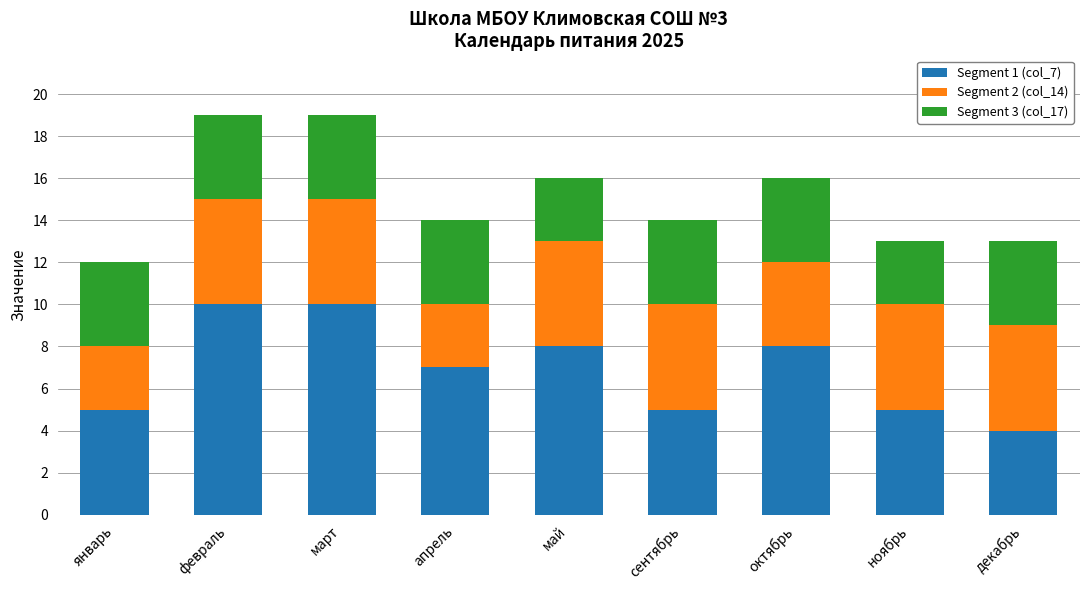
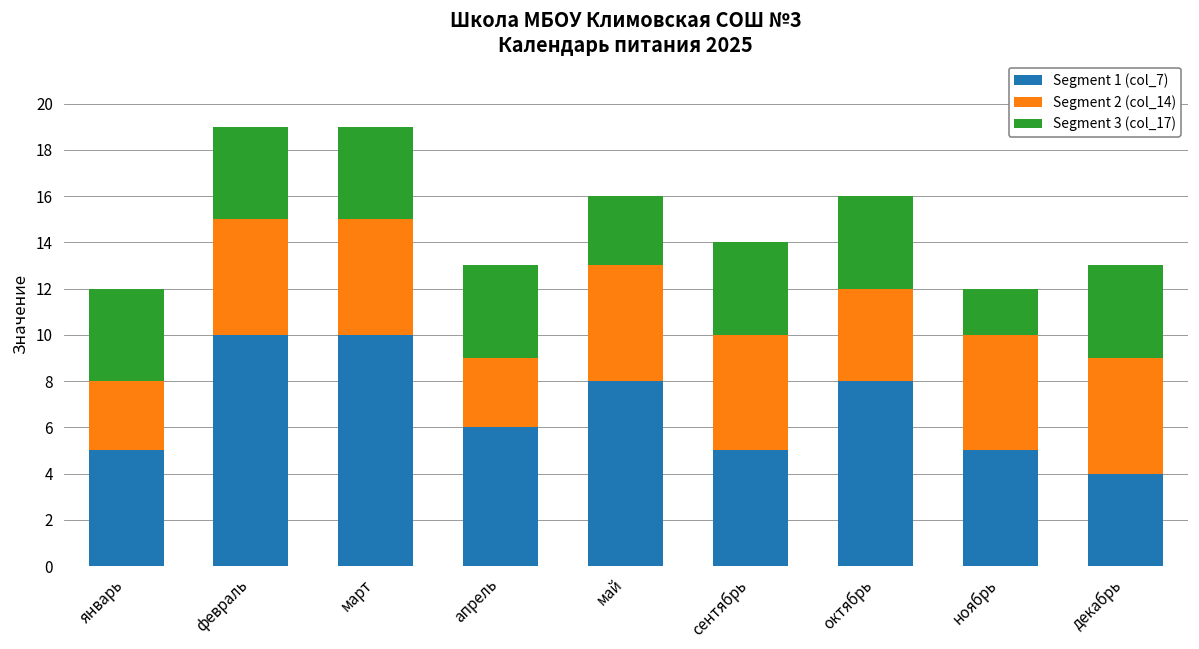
Segment 1 (col_7), апрель: 7 -> 6
Segment 3 (col_17), ноябрь: 3 -> 2
